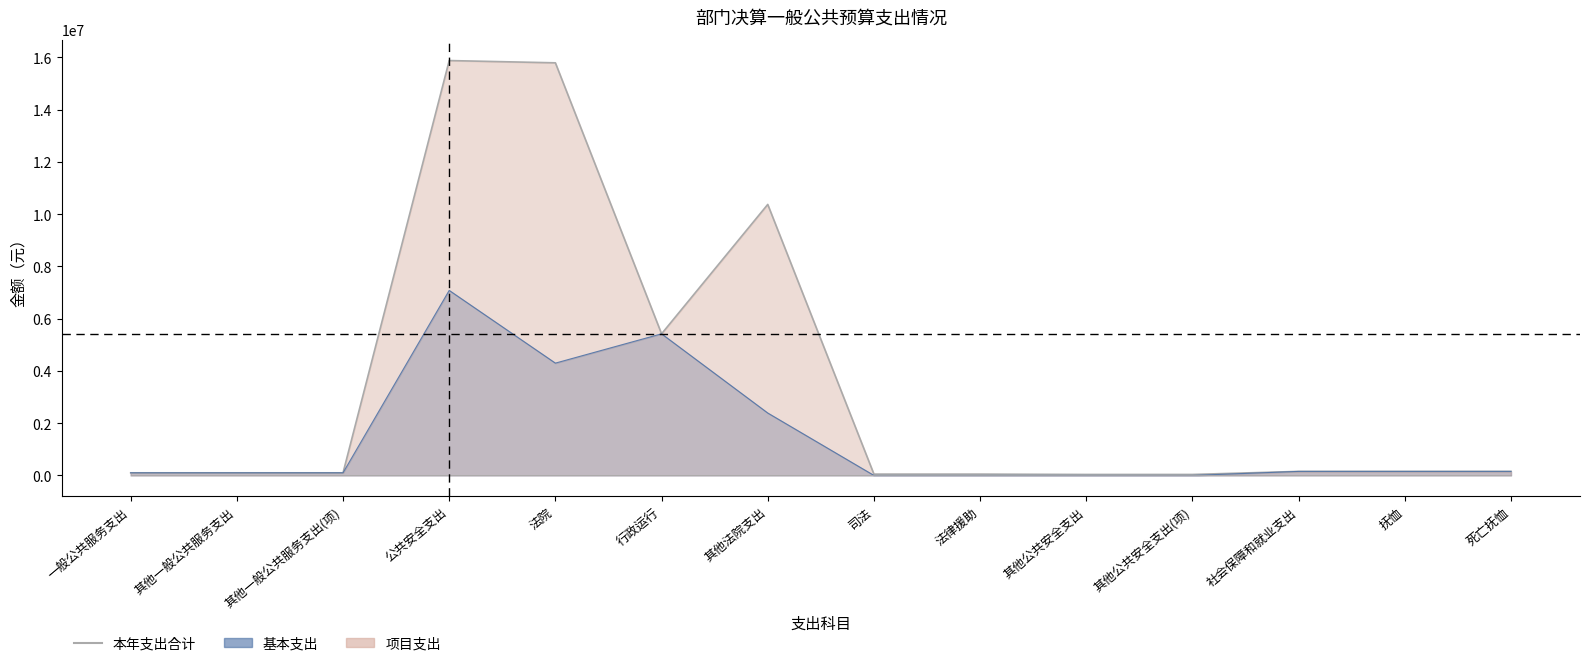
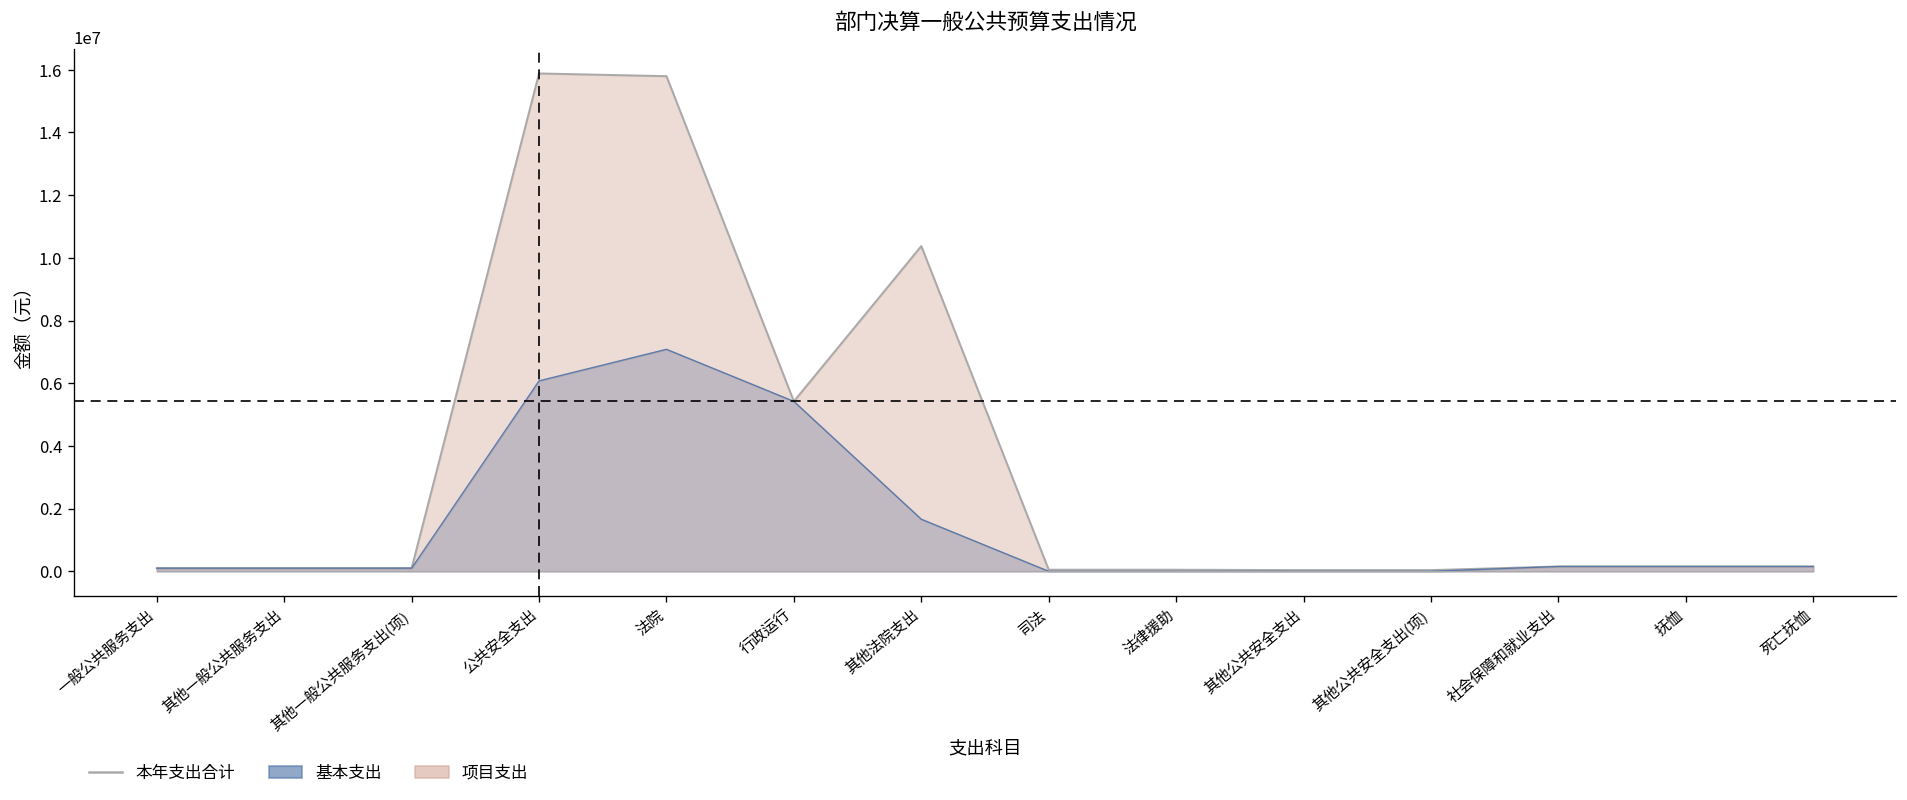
基本支出, 公共安全支出: 7100000 -> 6100000
基本支出, 法院: 4300000 -> 7100000
基本支出, 其他法院支出: 2400000 -> 1700000
